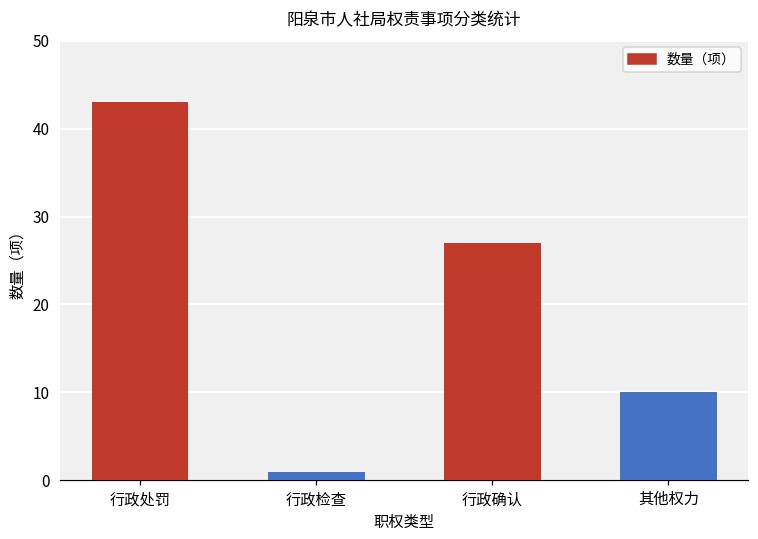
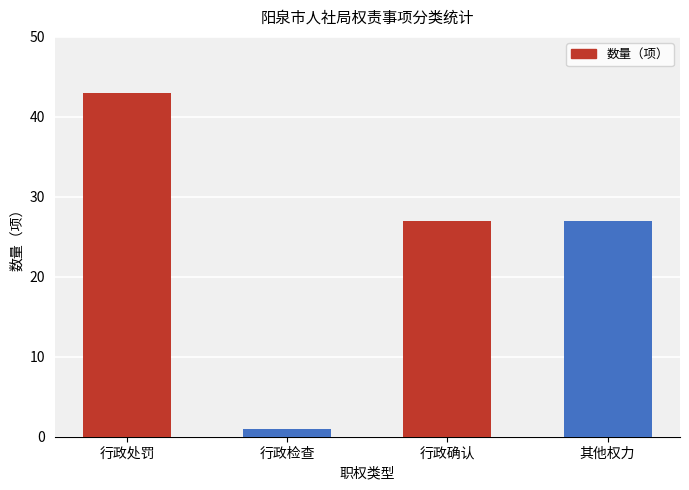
其他权力: 10 -> 27
